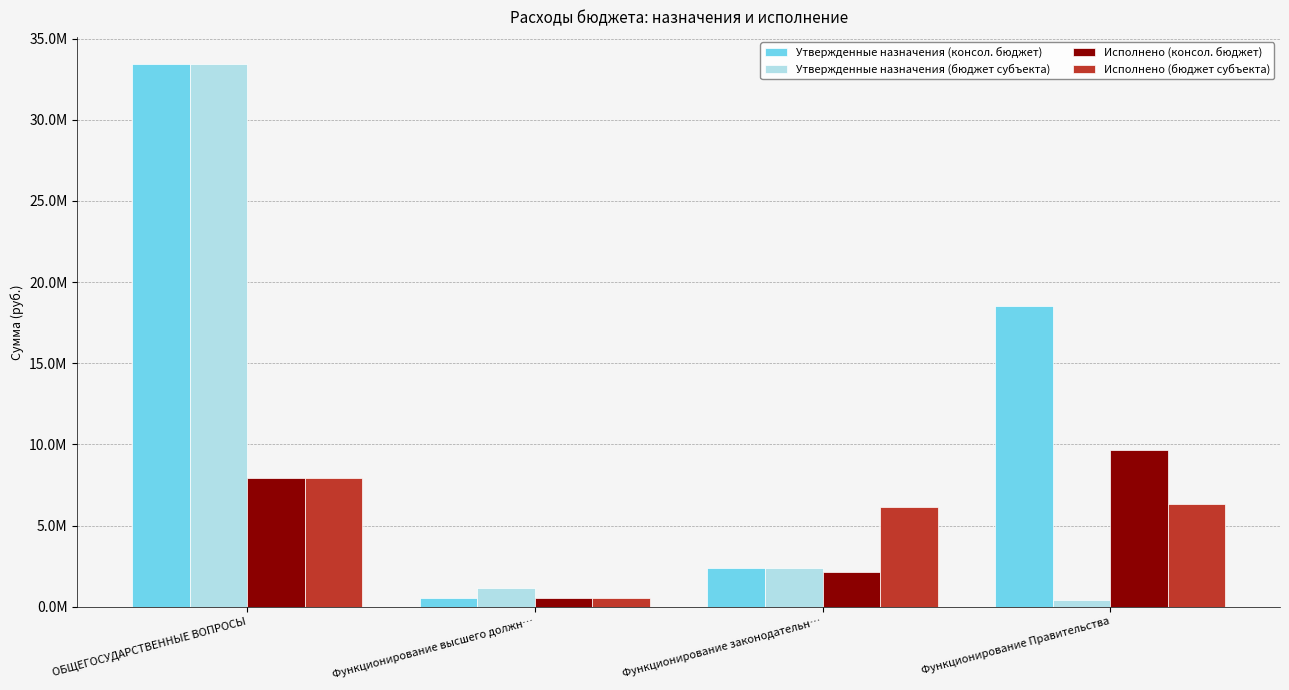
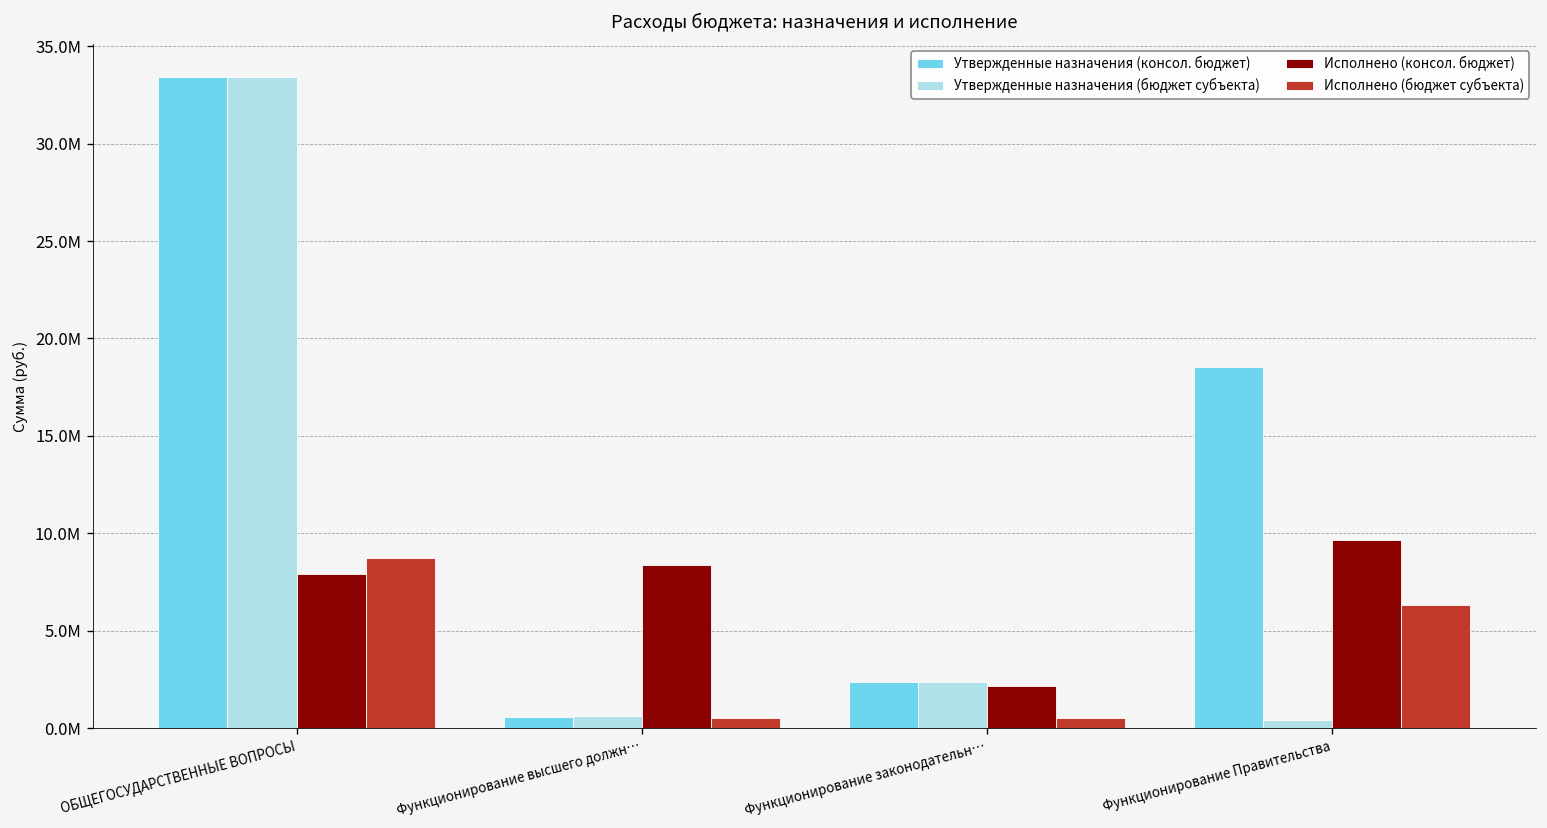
Исполнено (бюджет субъекта), ОБЩЕГОСУДАРСТВЕННЫЕ ВОПРОСЫ: 7900000 -> 8700000
Утвержденные назначения (бюджет субъекта), Функционирование высшего должн…: 1200000 -> 600000
Исполнено (консол. бюджет), Функционирование высшего должн…: 500000 -> 8400000
Исполнено (бюджет субъекта), Функционирование законодательн…: 6100000 -> 500000
